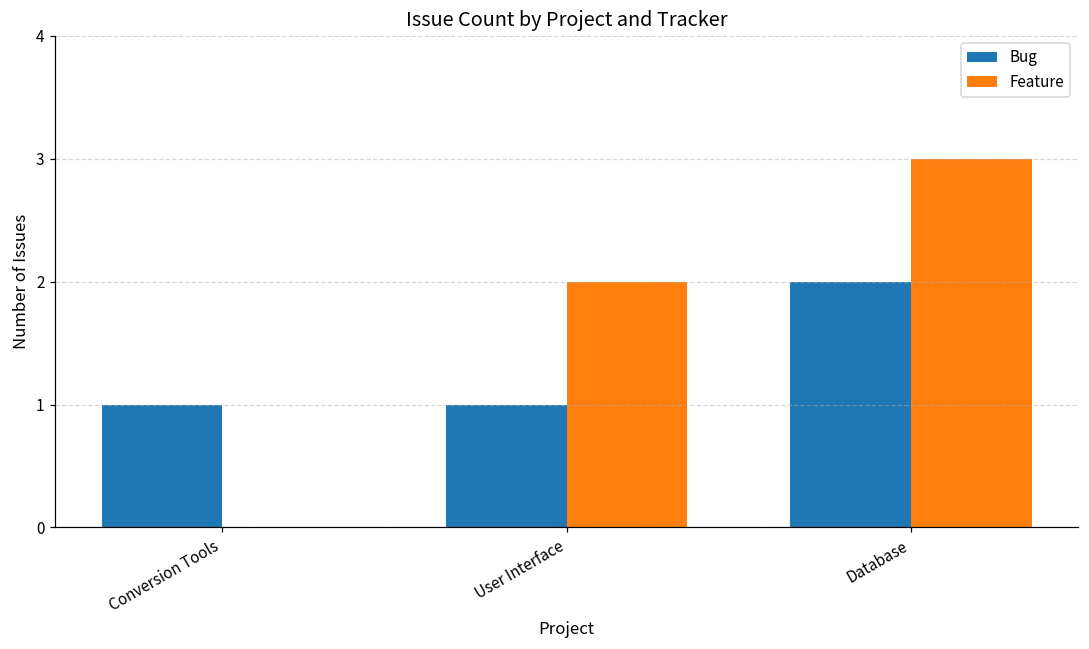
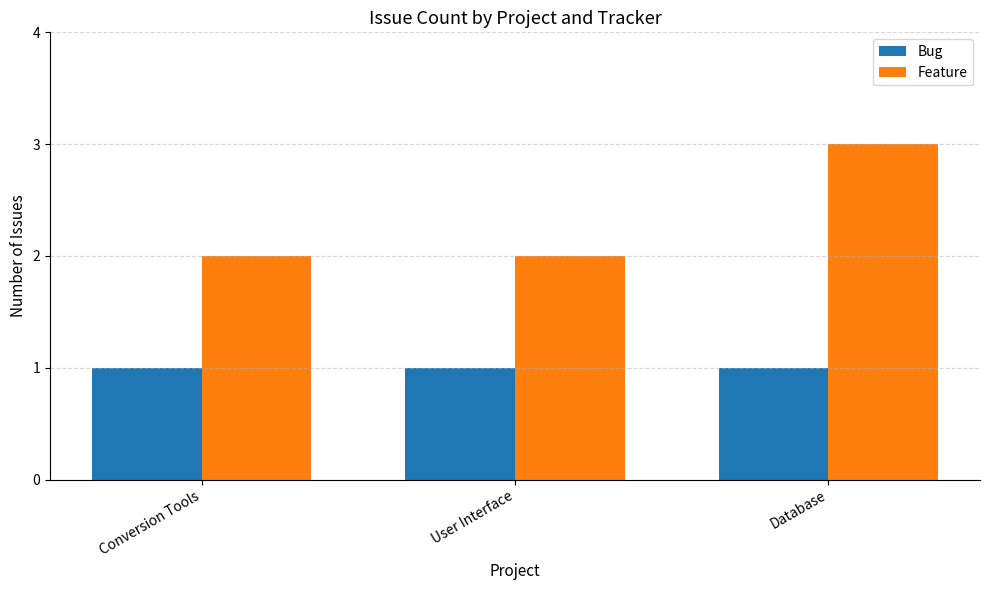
Feature, Conversion Tools: 0 -> 2
Bug, Database: 2 -> 1
